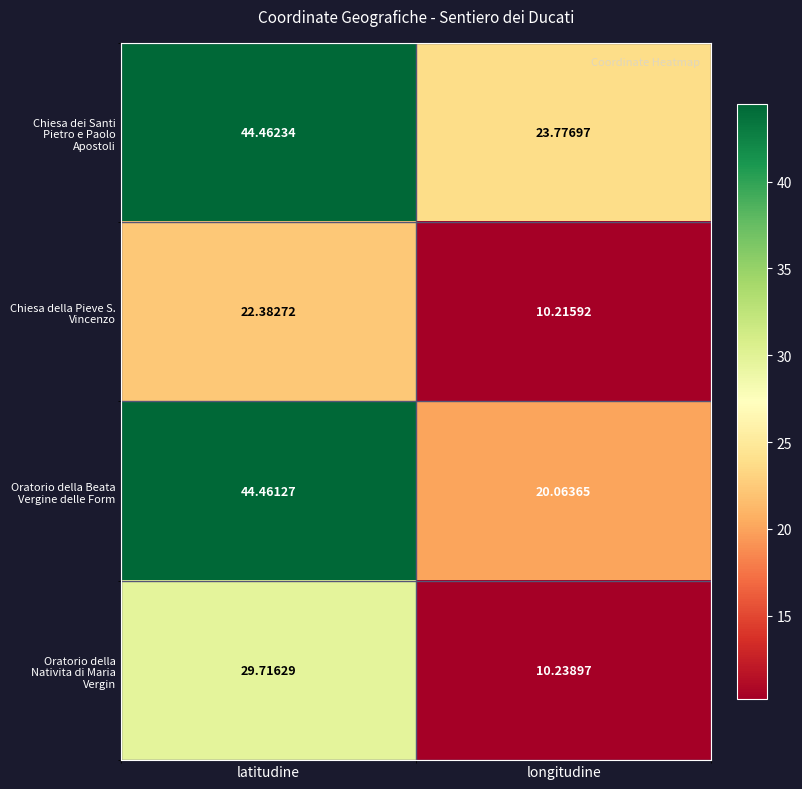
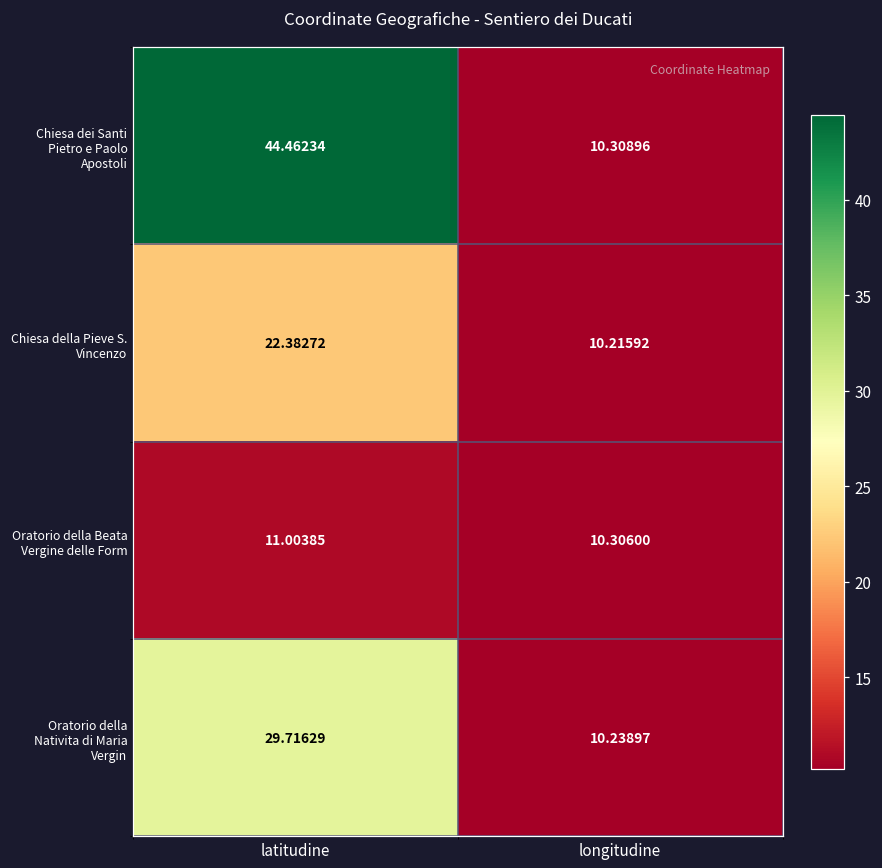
Chiesa dei Santi Pietro e Paolo Apostoli, longitudine: 23.77697 -> 10.30896
Oratorio della Beata Vergine delle Form, latitudine: 44.46127 -> 11.00385
Oratorio della Beata Vergine delle Form, longitudine: 20.06365 -> 10.30600
